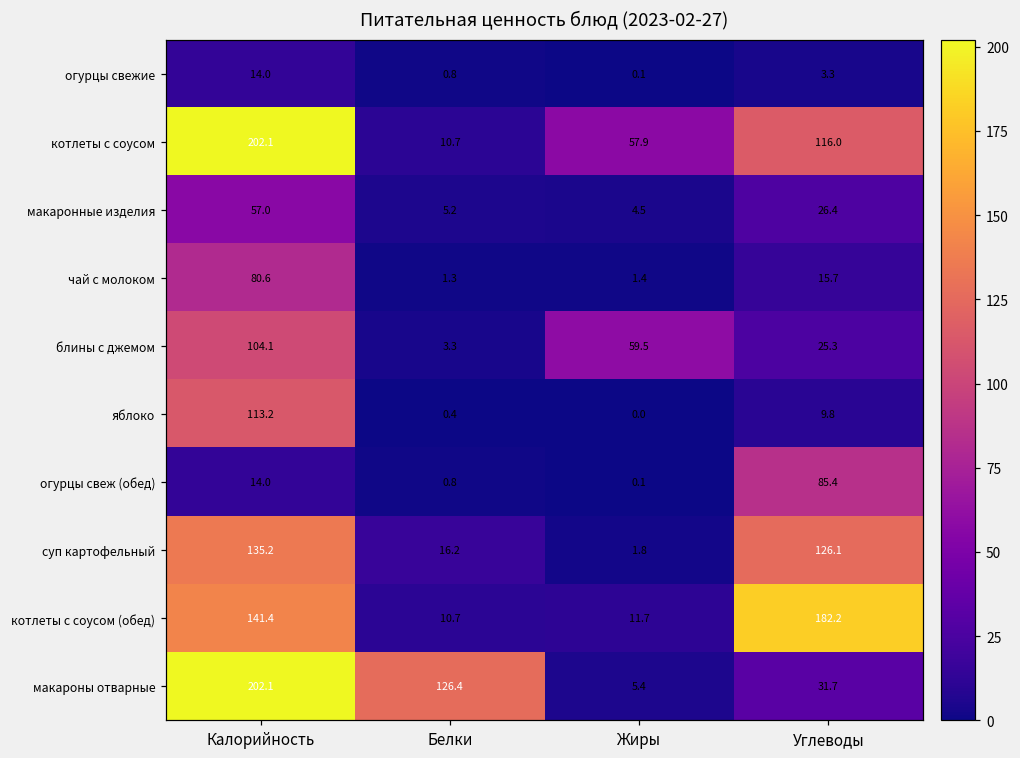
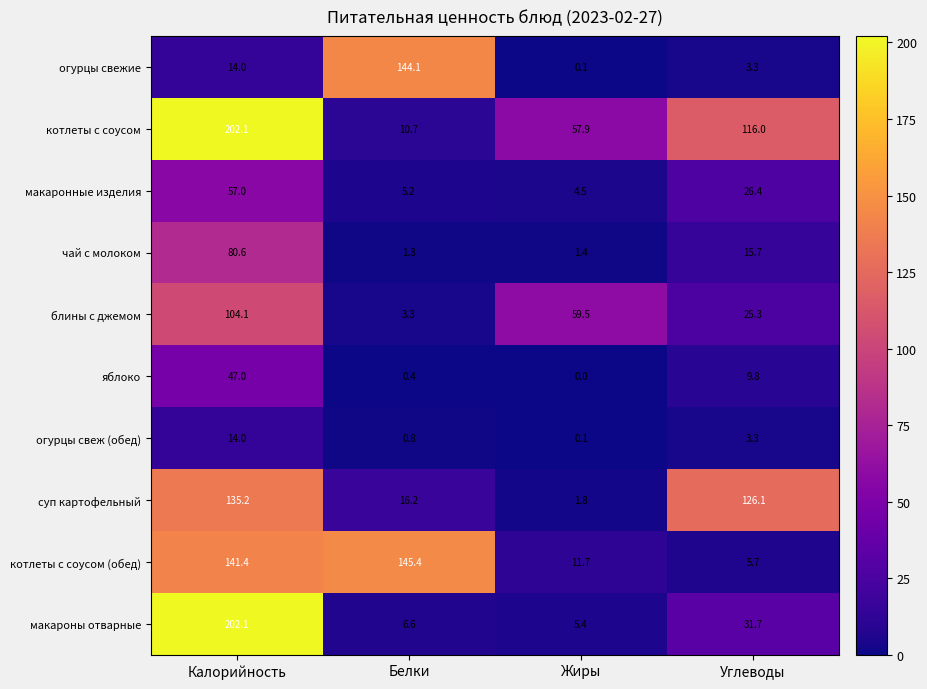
огурцы свежие, Белки: 0.8 -> 144.1
яблоко, Калорийность: 113.2 -> 47.0
огурцы свеж (обед), Углеводы: 85.4 -> 3.3
котлеты с соусом (обед), Белки: 10.7 -> 145.4
котлеты с соусом (обед), Углеводы: 182.2 -> 5.7
макароны отварные, Белки: 126.4 -> 6.6
